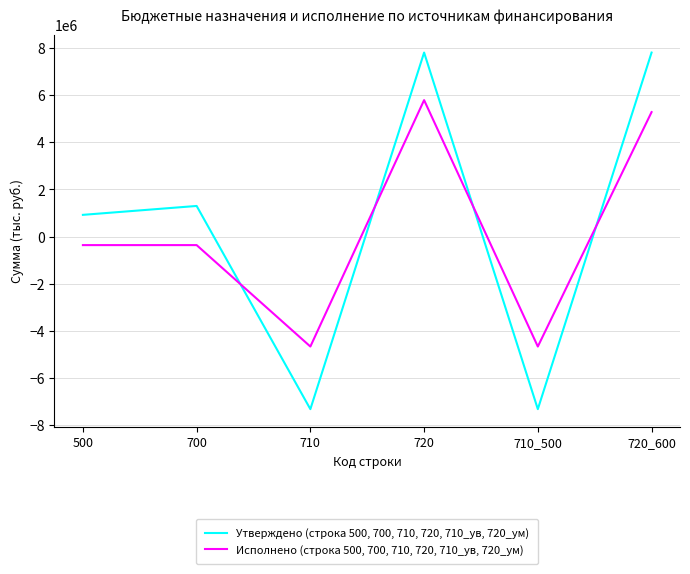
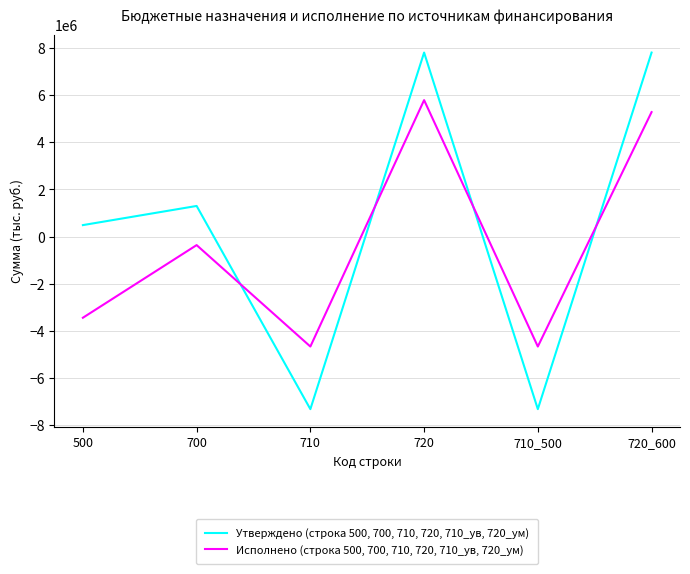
Утверждено (строка 500, 700, 710, 720, 710_ув, 720_ум), 500: 900000 -> 500000
Исполнено (строка 500, 700, 710, 720, 710_ув, 720_ум), 500: -400000 -> -3400000
